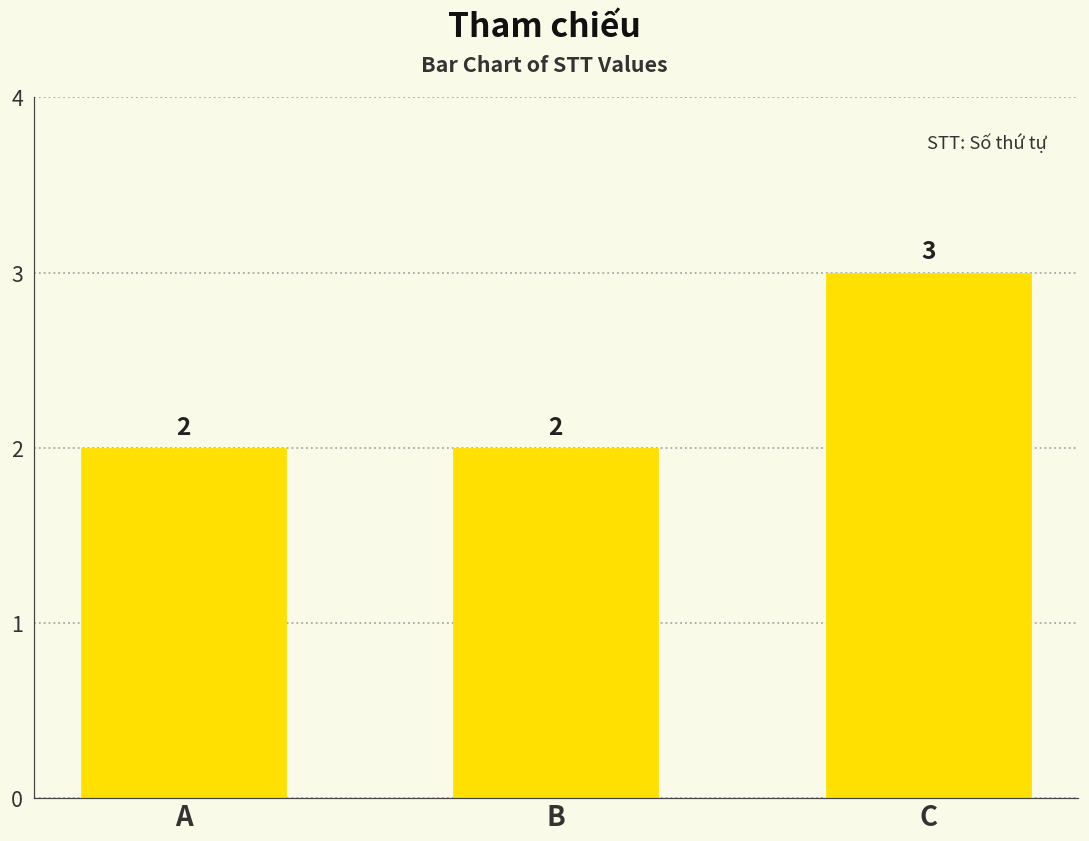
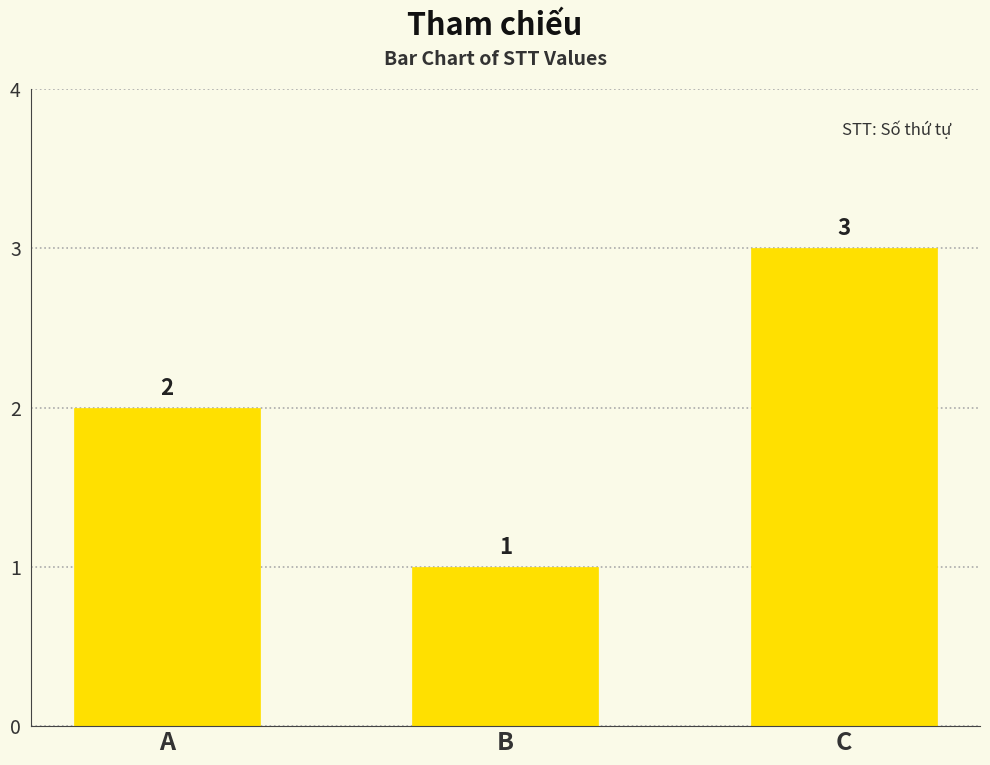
B: 2 -> 1
